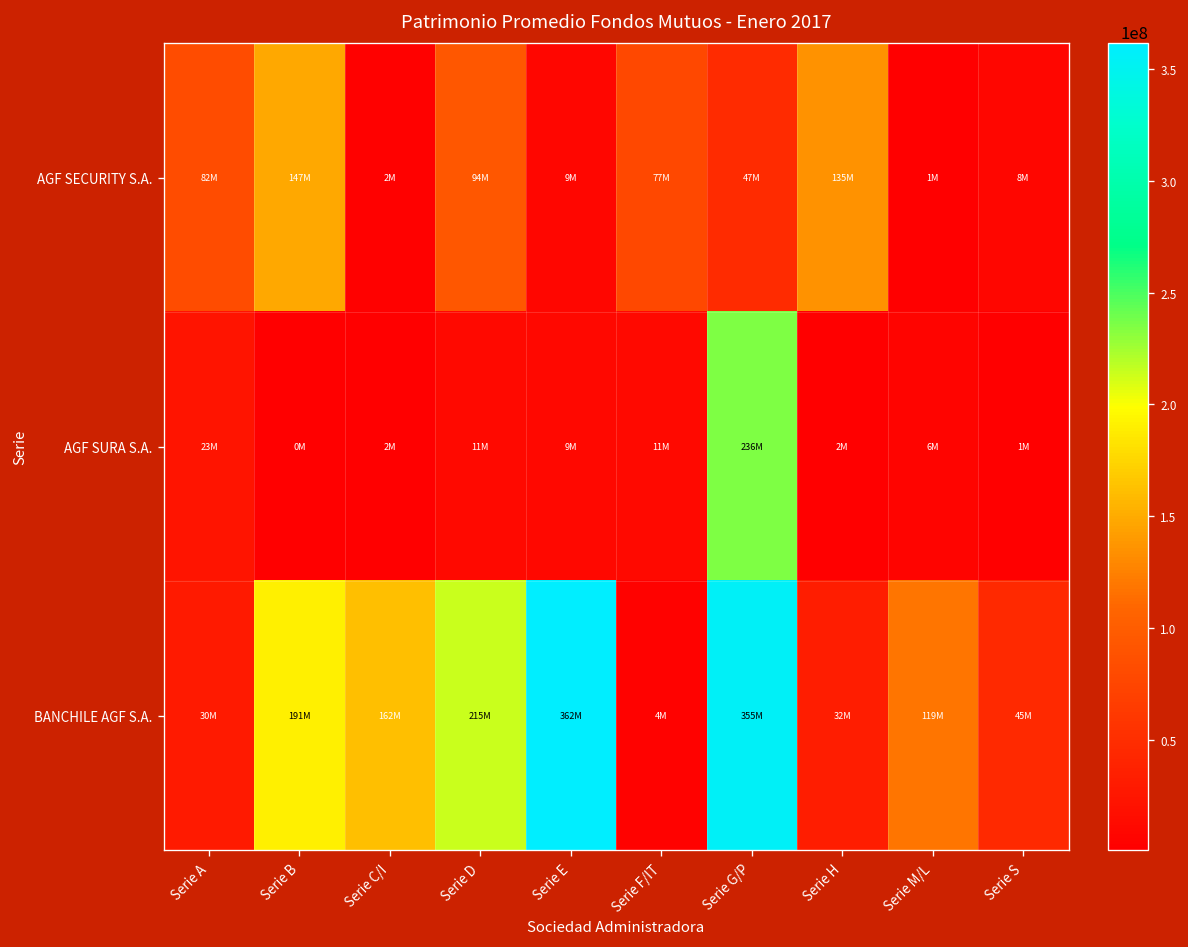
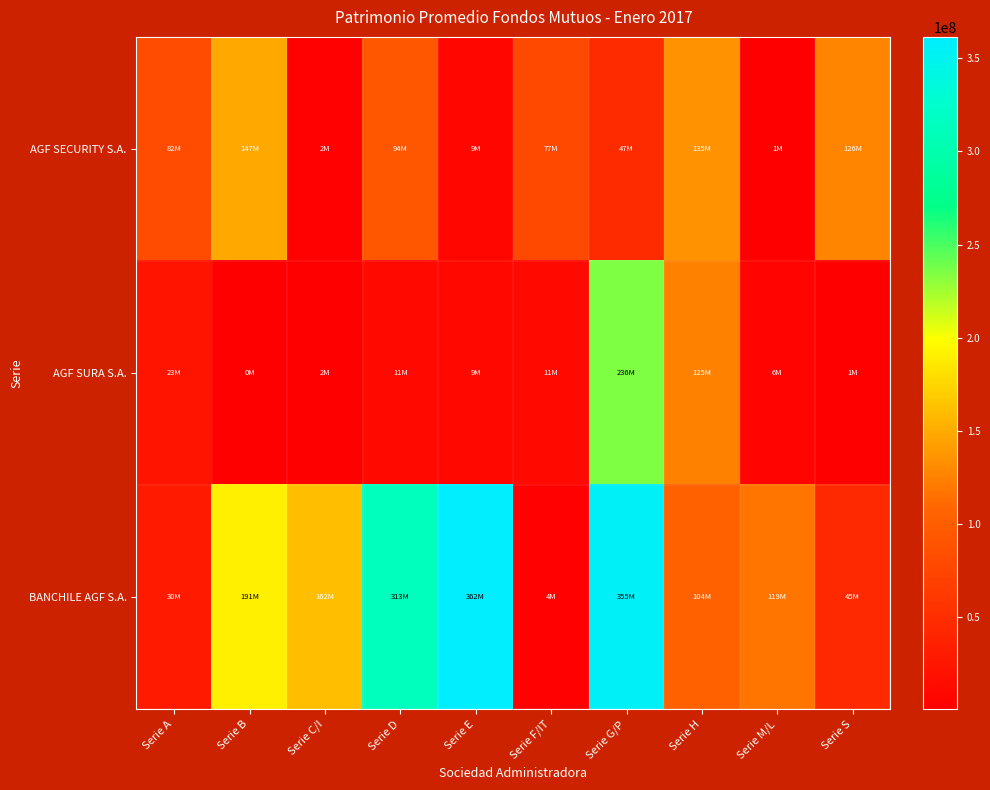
AGF SECURITY S.A., Serie S: 8M -> 126M
AGF SURA S.A., Serie H: 2M -> 125M
BANCHILE AGF S.A., Serie D: 215M -> 313M
BANCHILE AGF S.A., Serie H: 32M -> 104M
